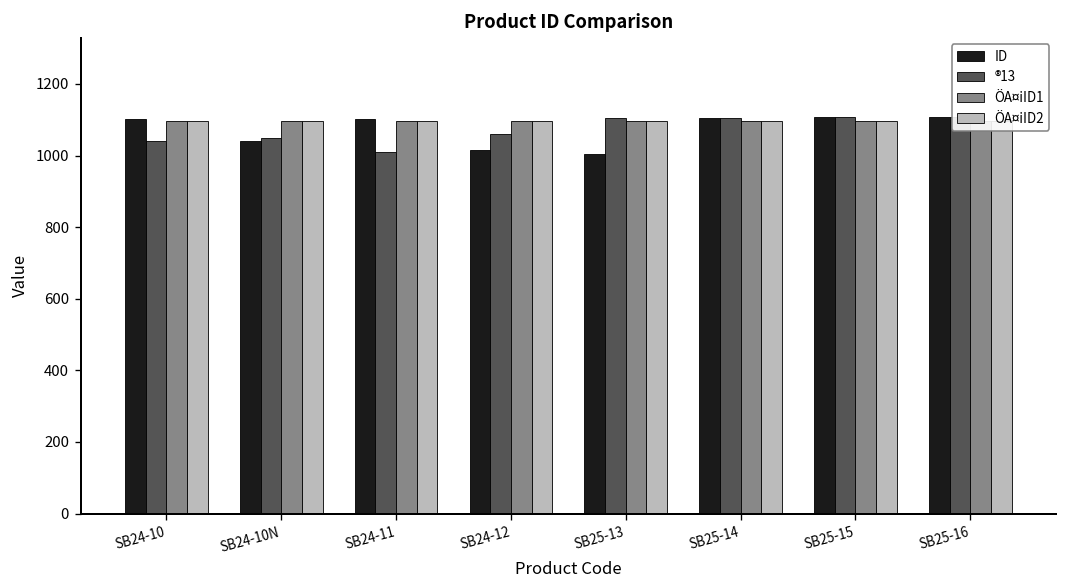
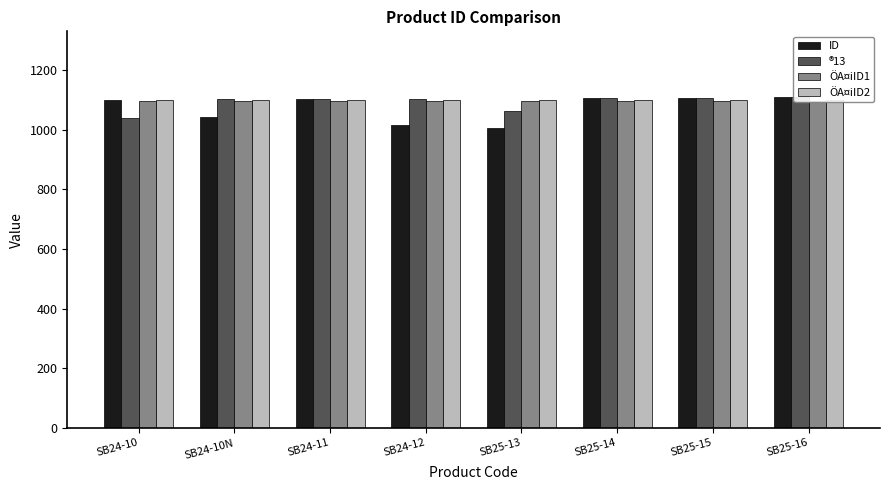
®13, SB24-10N: 1050 -> 1100
®13, SB24-11: 1010 -> 1100
®13, SB24-12: 1060 -> 1100
®13, SB25-13: 1110 -> 1060
